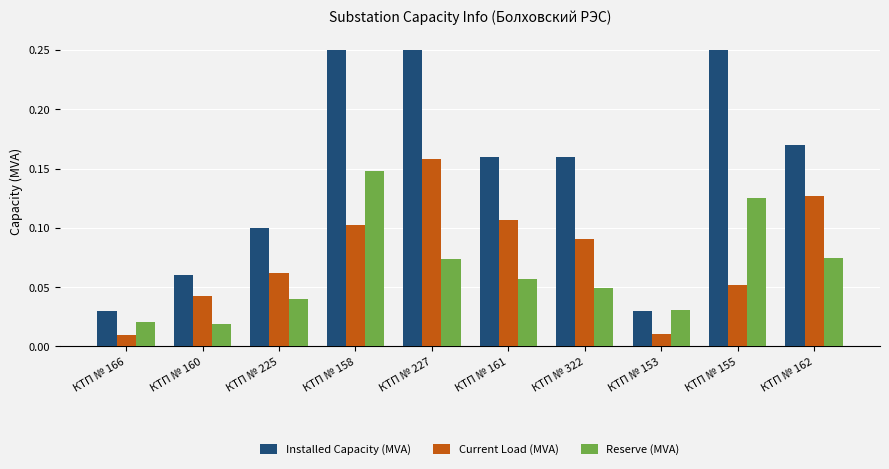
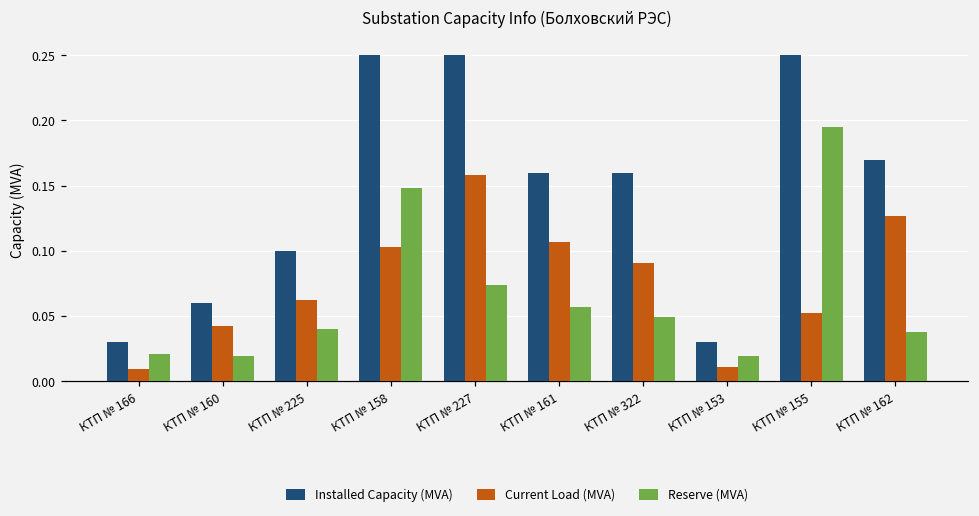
Reserve (MVA), КТП № 153: 0.031 -> 0.019
Reserve (MVA), КТП № 155: 0.125 -> 0.195
Reserve (MVA), КТП № 162: 0.075 -> 0.038
